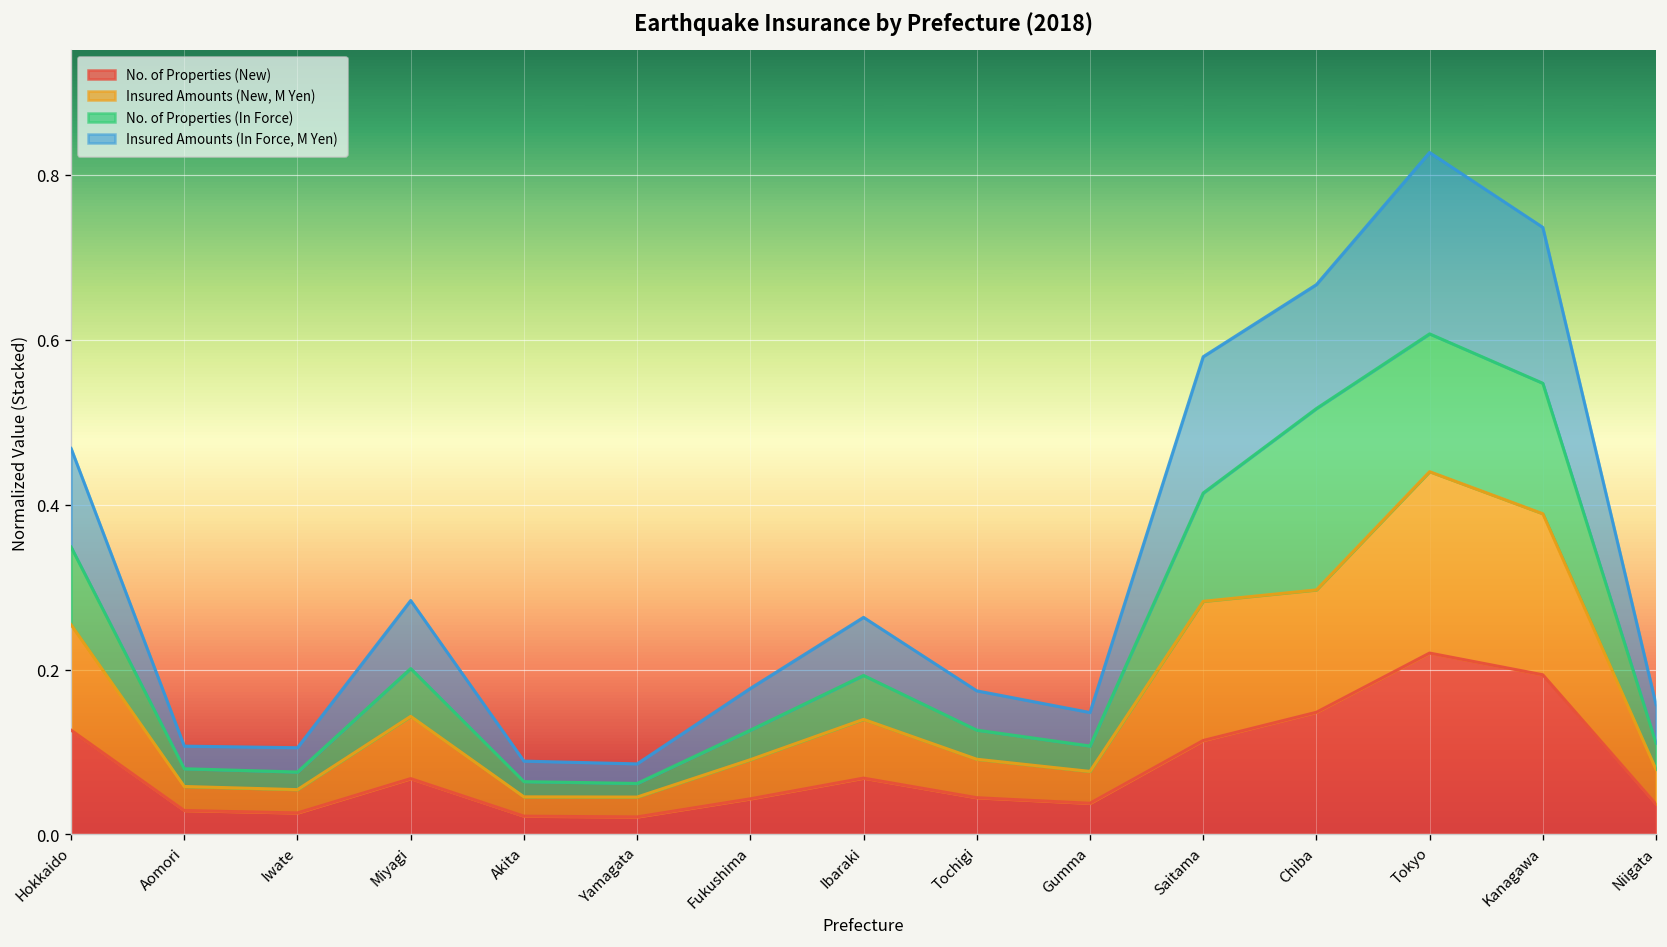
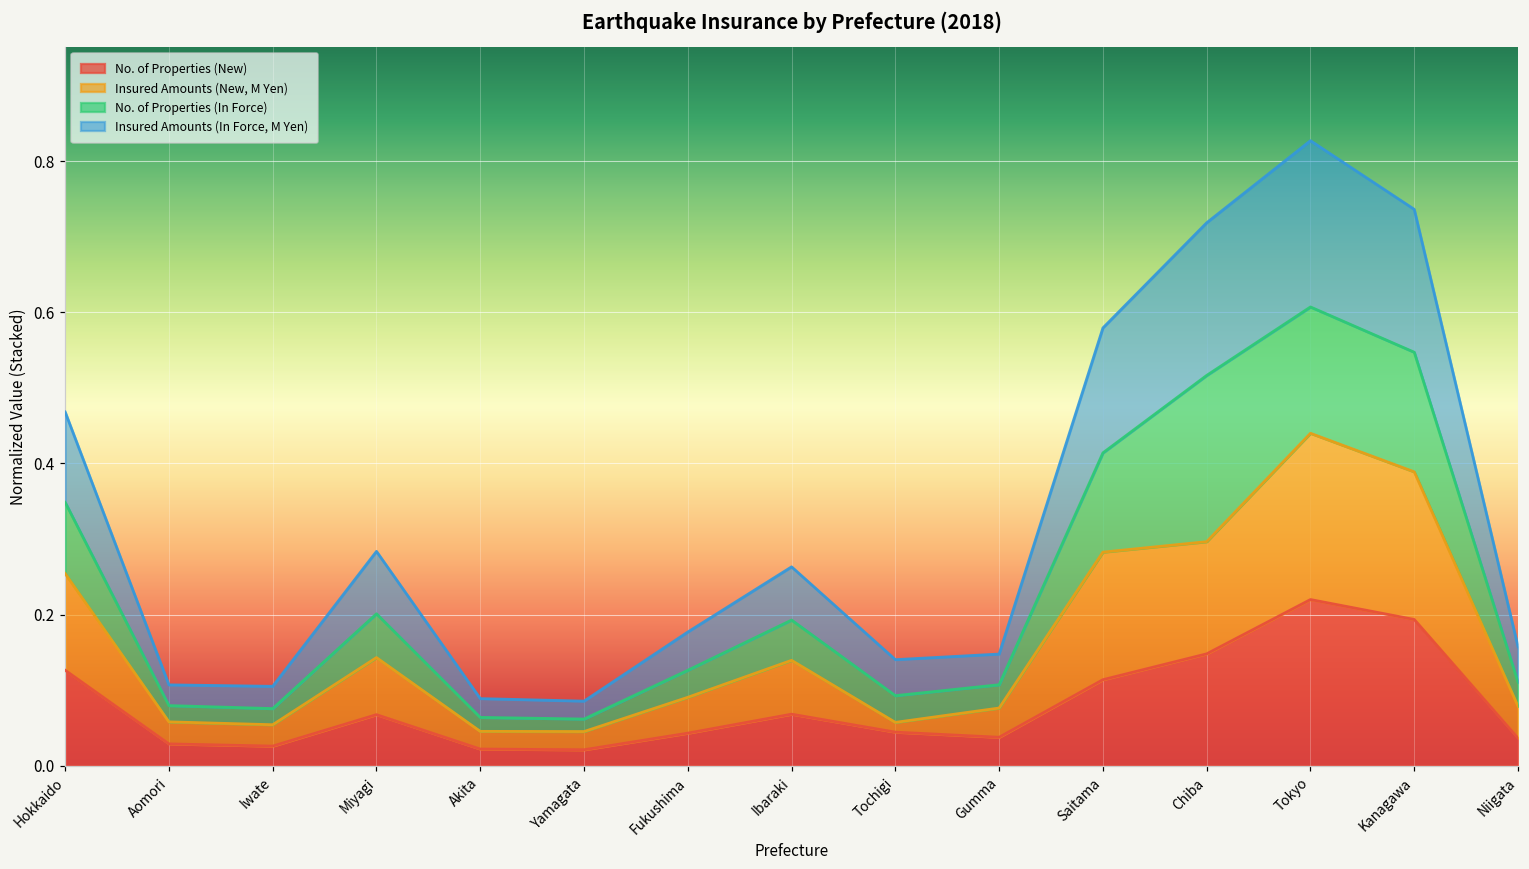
Insured Amounts (New, M Yen), Tochigi: 0.05 -> 0.01
Insured Amounts (In Force, M Yen), Chiba: 0.15 -> 0.20
